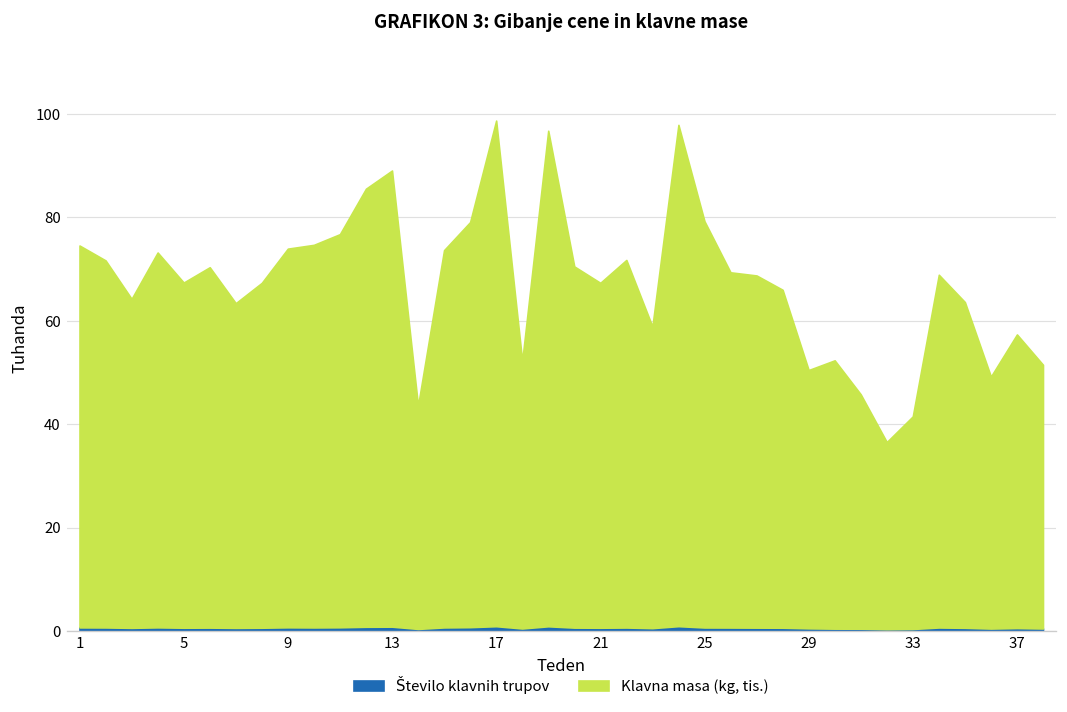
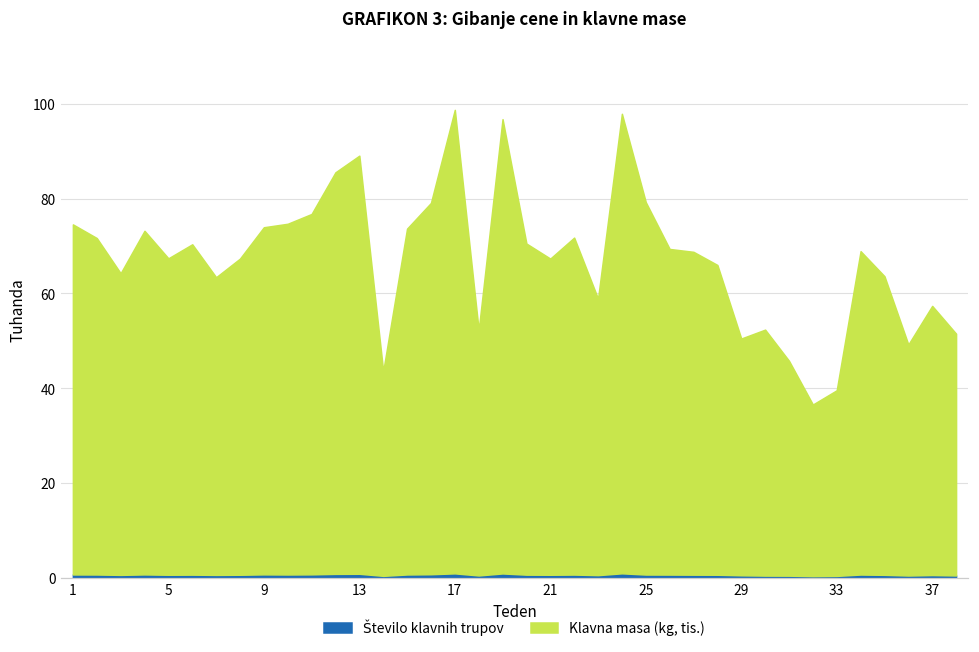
Klavna masa (kg, tis.), 33: 41 -> 39
